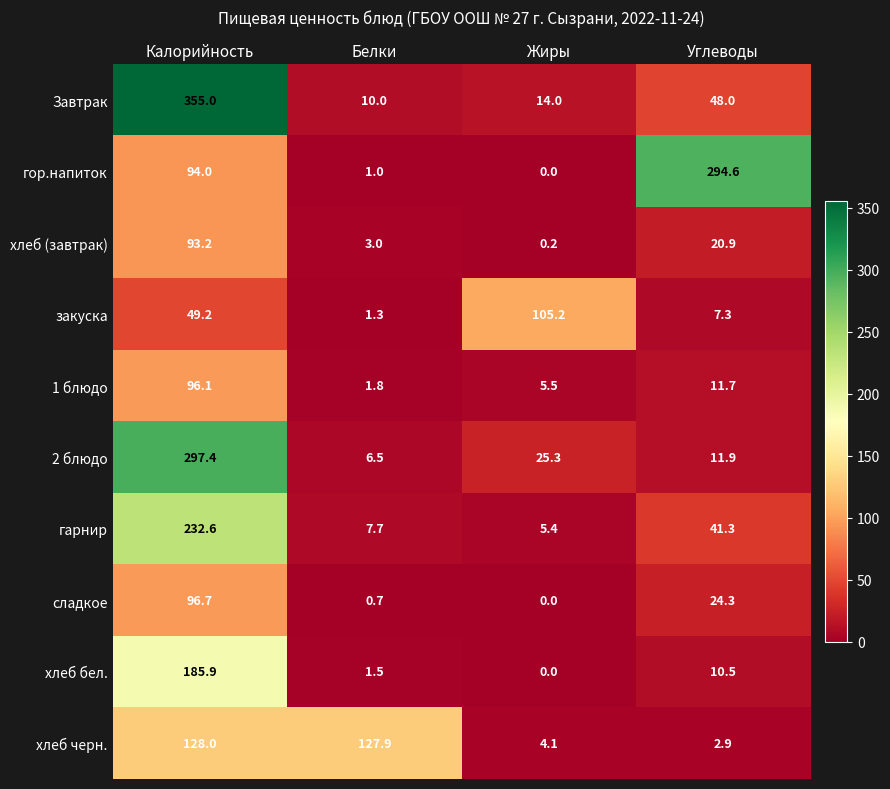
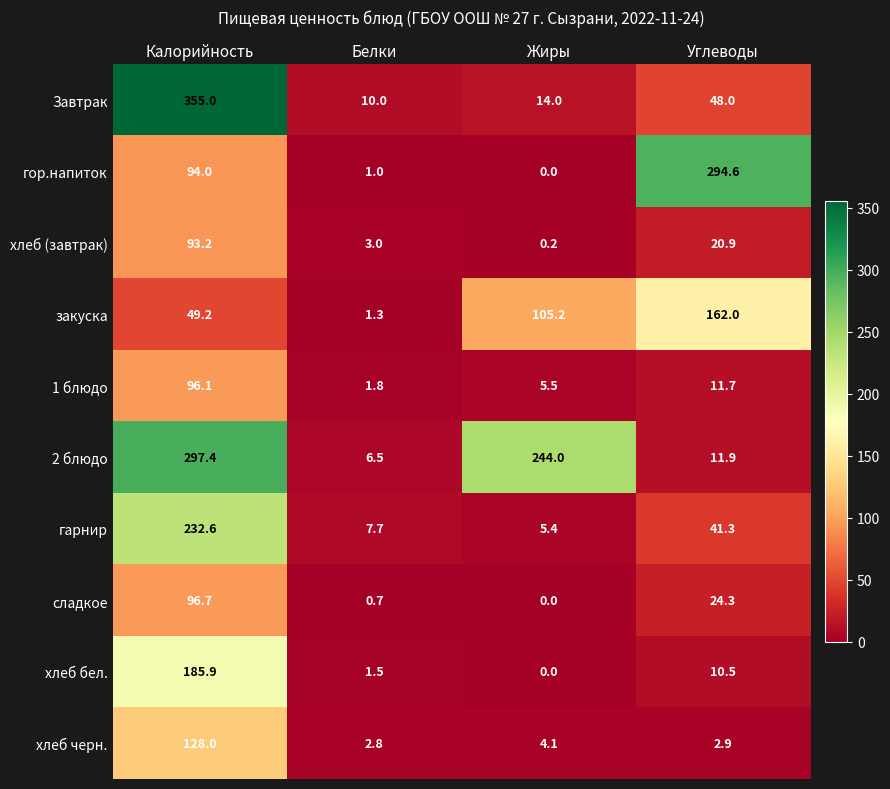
закуска, Углеводы: 7.3 -> 162.0
2 блюдо, Жиры: 25.3 -> 244.0
хлеб черн., Белки: 127.9 -> 2.8
